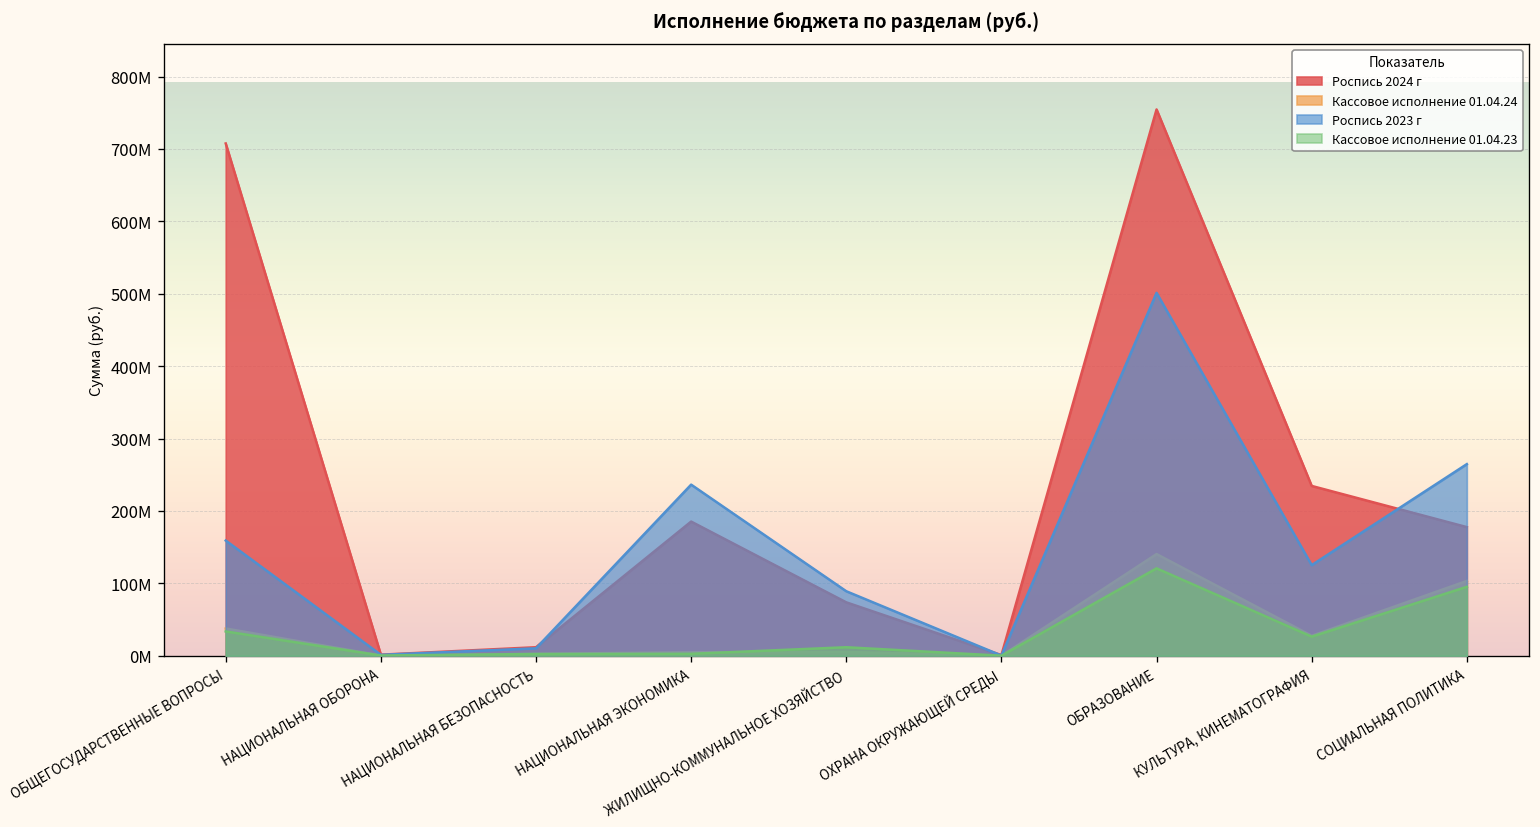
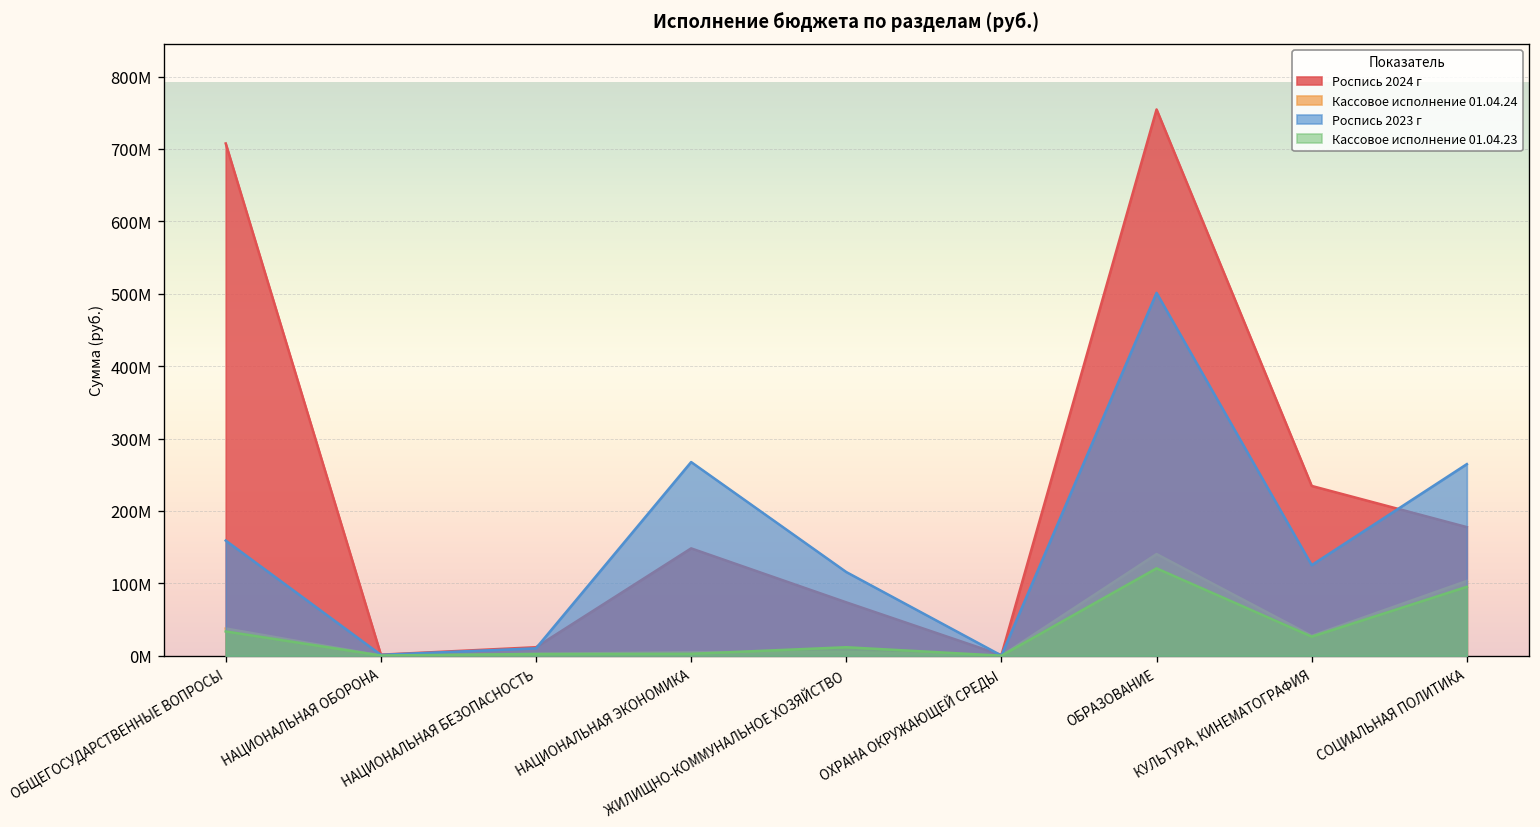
Роспись 2024 г, НАЦИОНАЛЬНАЯ ЭКОНОМИКА: 190000000 -> 150000000
Роспись 2023 г, НАЦИОНАЛЬНАЯ ЭКОНОМИКА: 240000000 -> 270000000
Роспись 2023 г, ЖИЛИЩНО-КОММУНАЛЬНОЕ ХОЗЯЙСТВО: 90000000 -> 120000000
